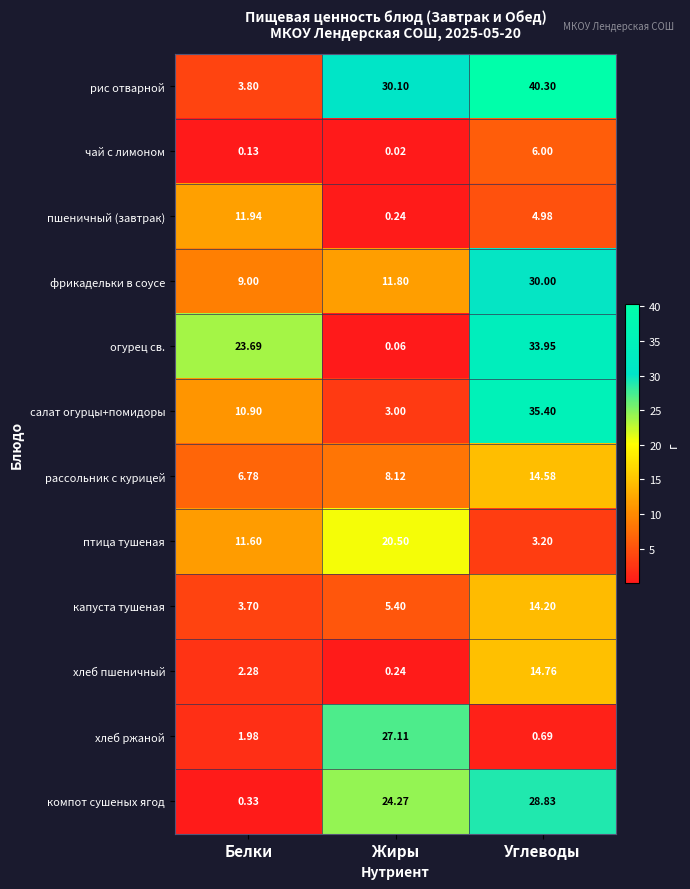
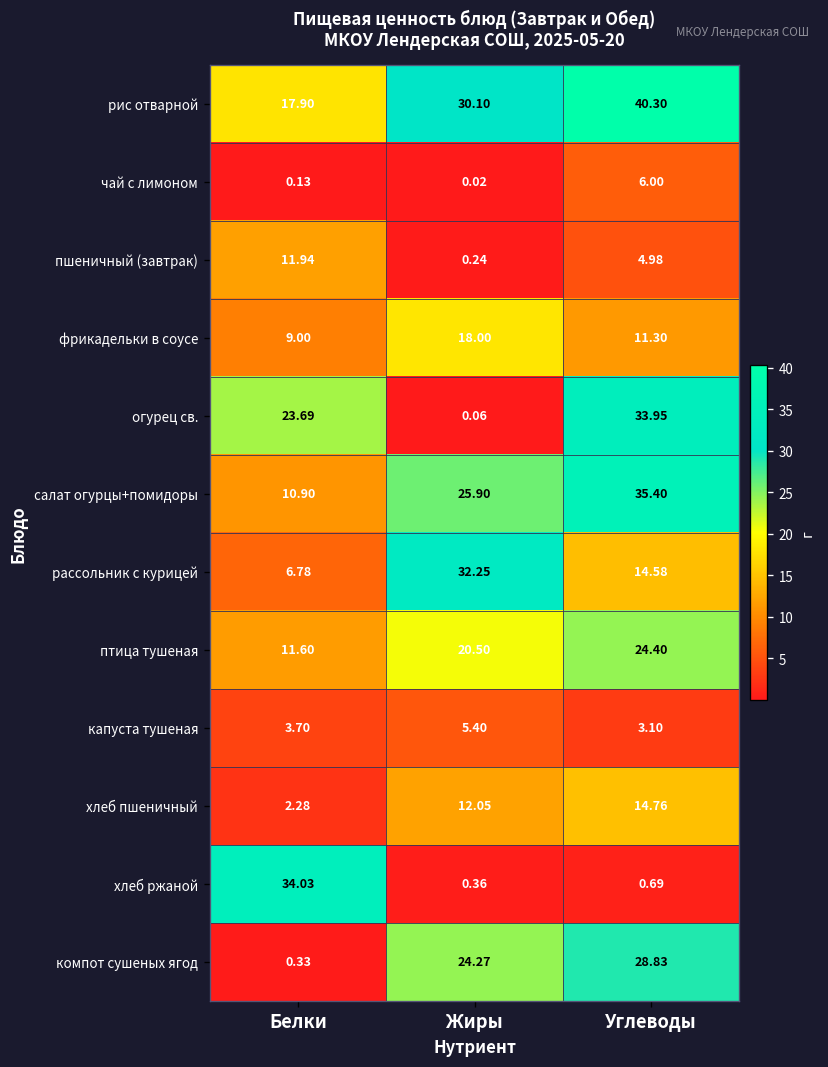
рис отварной, Белки: 3.80 -> 17.90
фрикадельки в соусе, Жиры: 11.80 -> 18.00
фрикадельки в соусе, Углеводы: 30.00 -> 11.30
салат огурцы+помидоры, Жиры: 3.00 -> 25.90
рассольник с курицей, Жиры: 8.12 -> 32.25
птица тушеная, Углеводы: 3.20 -> 24.40
капуста тушеная, Углеводы: 14.20 -> 3.10
хлеб пшеничный, Жиры: 0.24 -> 12.05
хлеб ржаной, Белки: 1.98 -> 34.03
хлеб ржаной, Жиры: 27.11 -> 0.36
